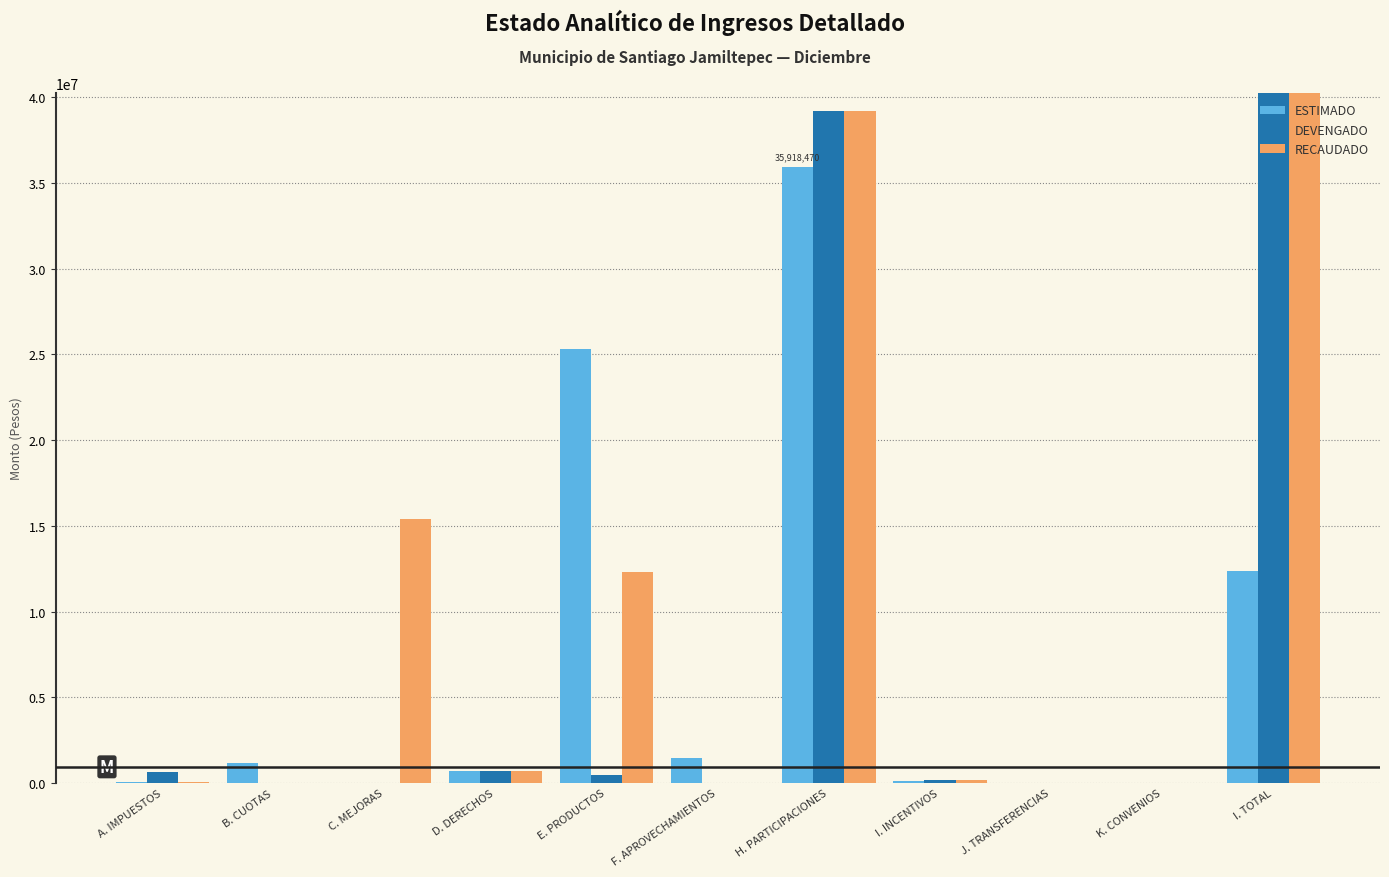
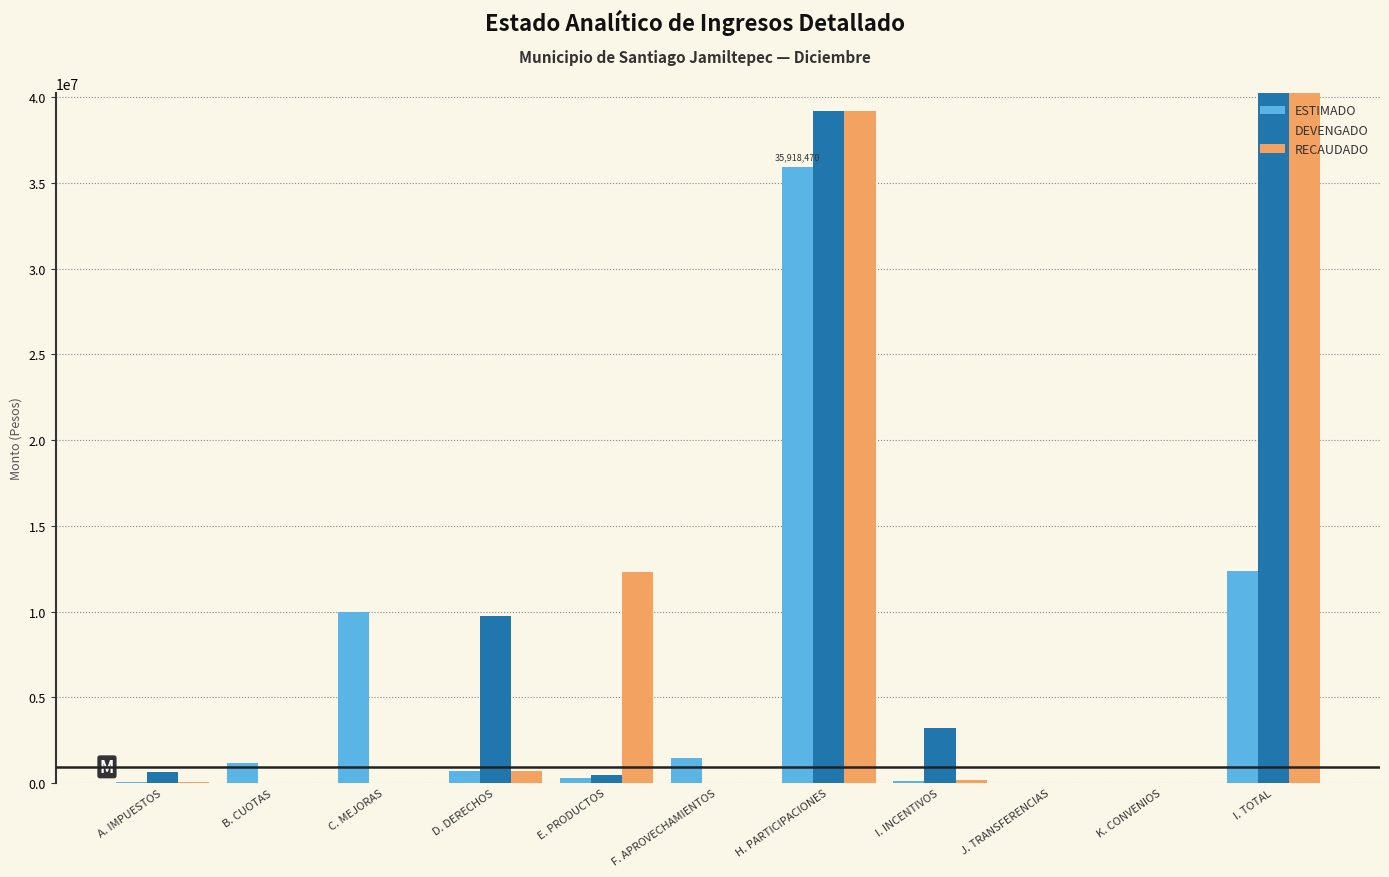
ESTIMADO, C. MEJORAS: 0 -> 10000000
RECAUDADO, C. MEJORAS: 15400000 -> 0
DEVENGADO, D. DERECHOS: 700000 -> 9700000
ESTIMADO, E. PRODUCTOS: 25300000 -> 300000
DEVENGADO, I. INCENTIVOS: 200000 -> 3200000
